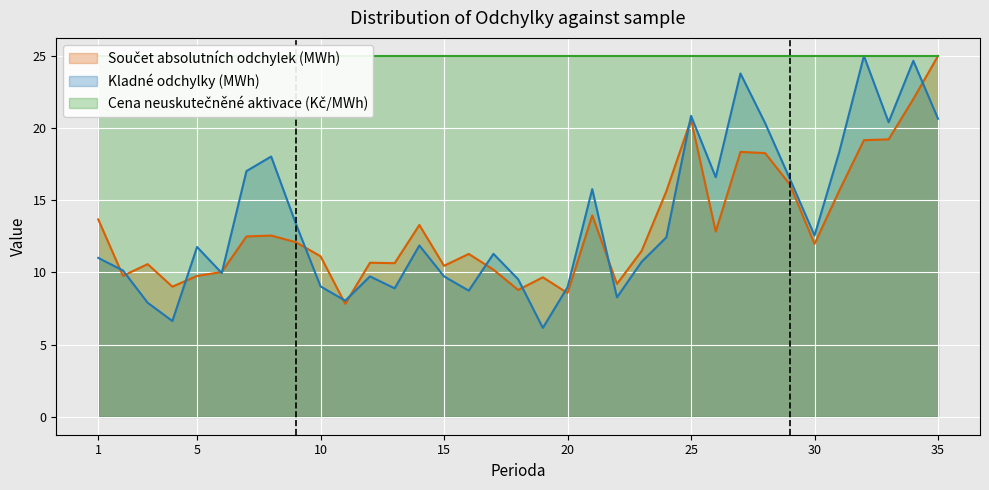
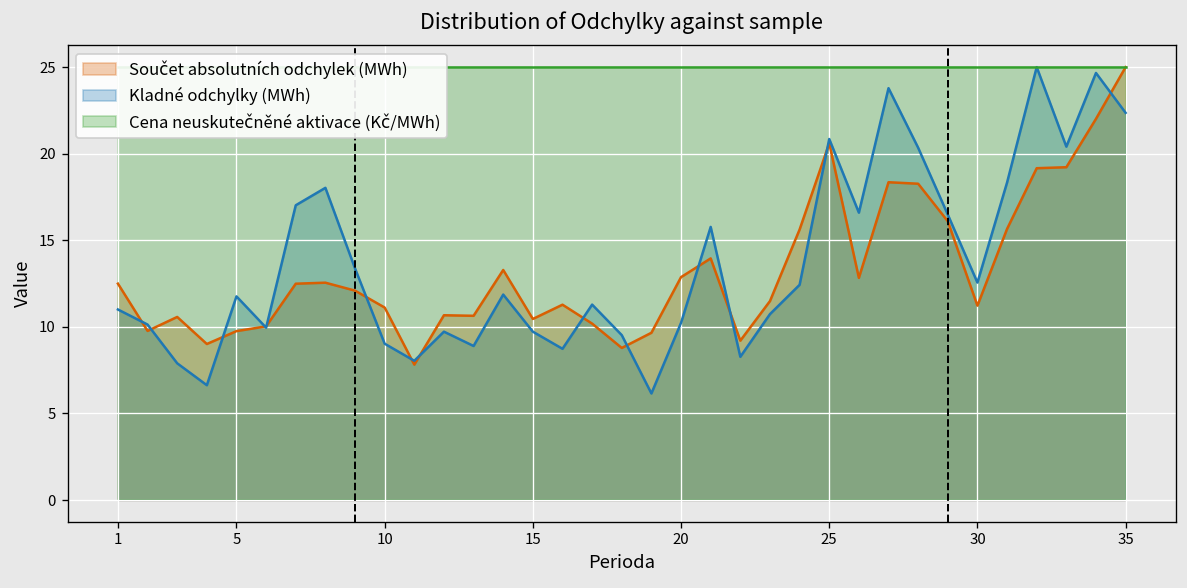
Součet absolutních odchylek (MWh), 1: 13.7 -> 12.5
Součet absolutních odchylek (MWh), 20: 8.6 -> 12.9
Kladné odchylky (MWh), 20: 9.0 -> 10.2
Součet absolutních odchylek (MWh), 30: 12.0 -> 11.2
Kladné odchylky (MWh), 35: 20.6 -> 22.4
